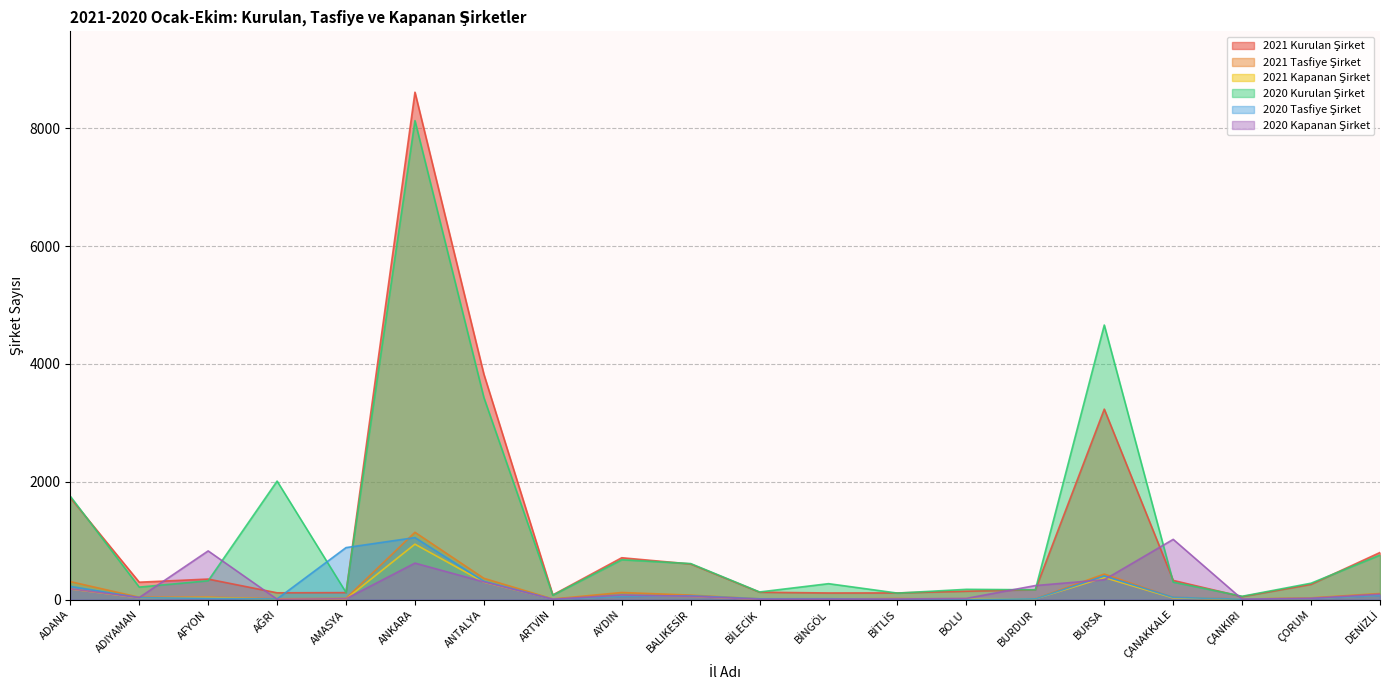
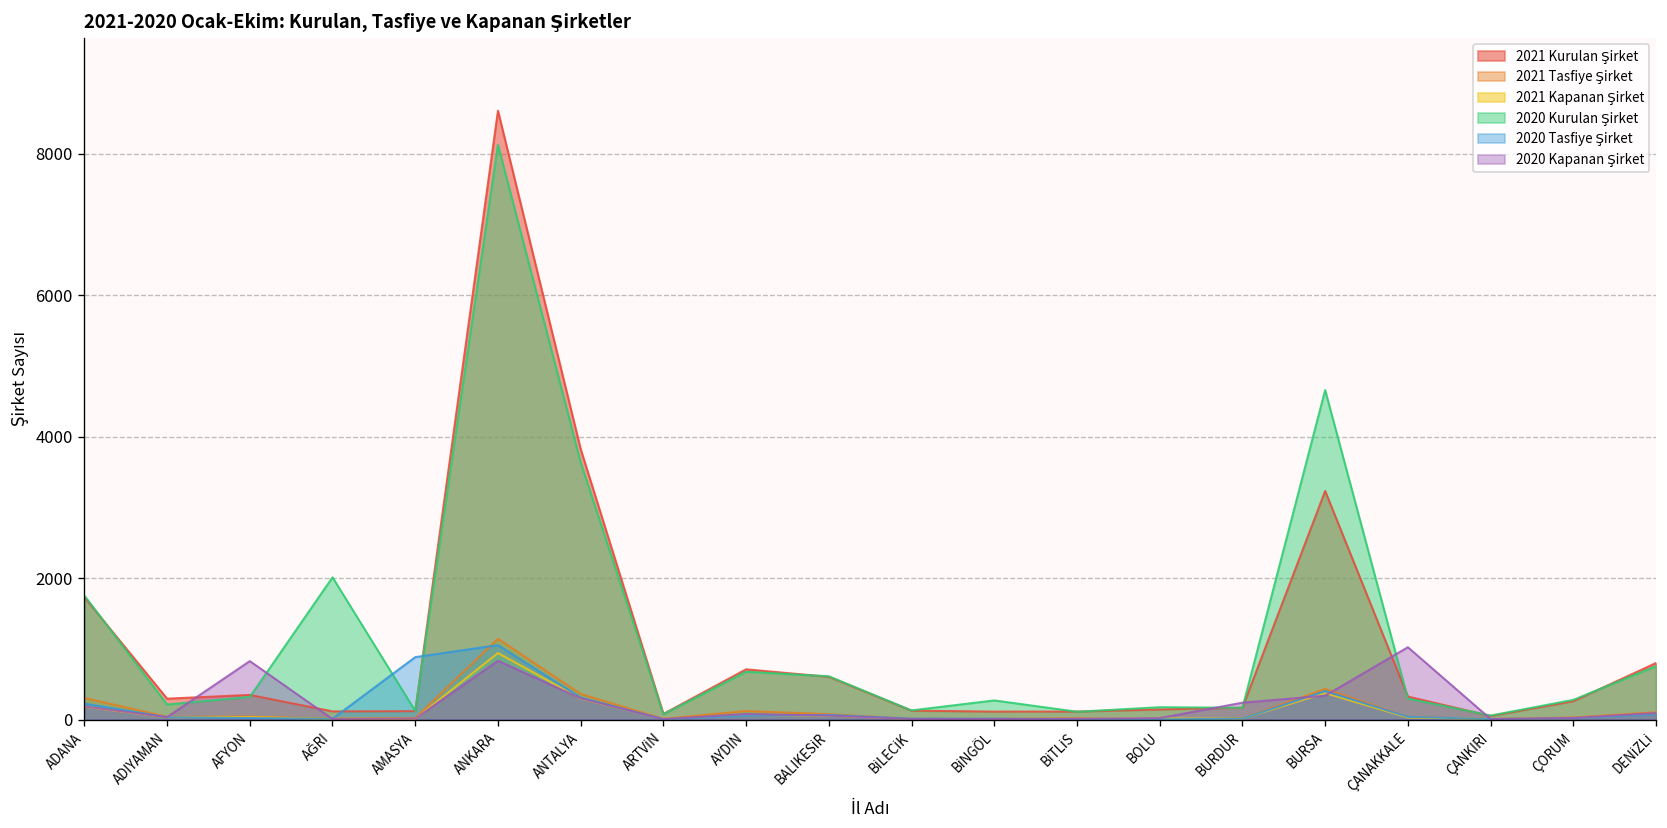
2020 Kapanan Şirket, ANKARA: 600 -> 800
2020 Kurulan Şirket, ANTALYA: 3400 -> 3600
